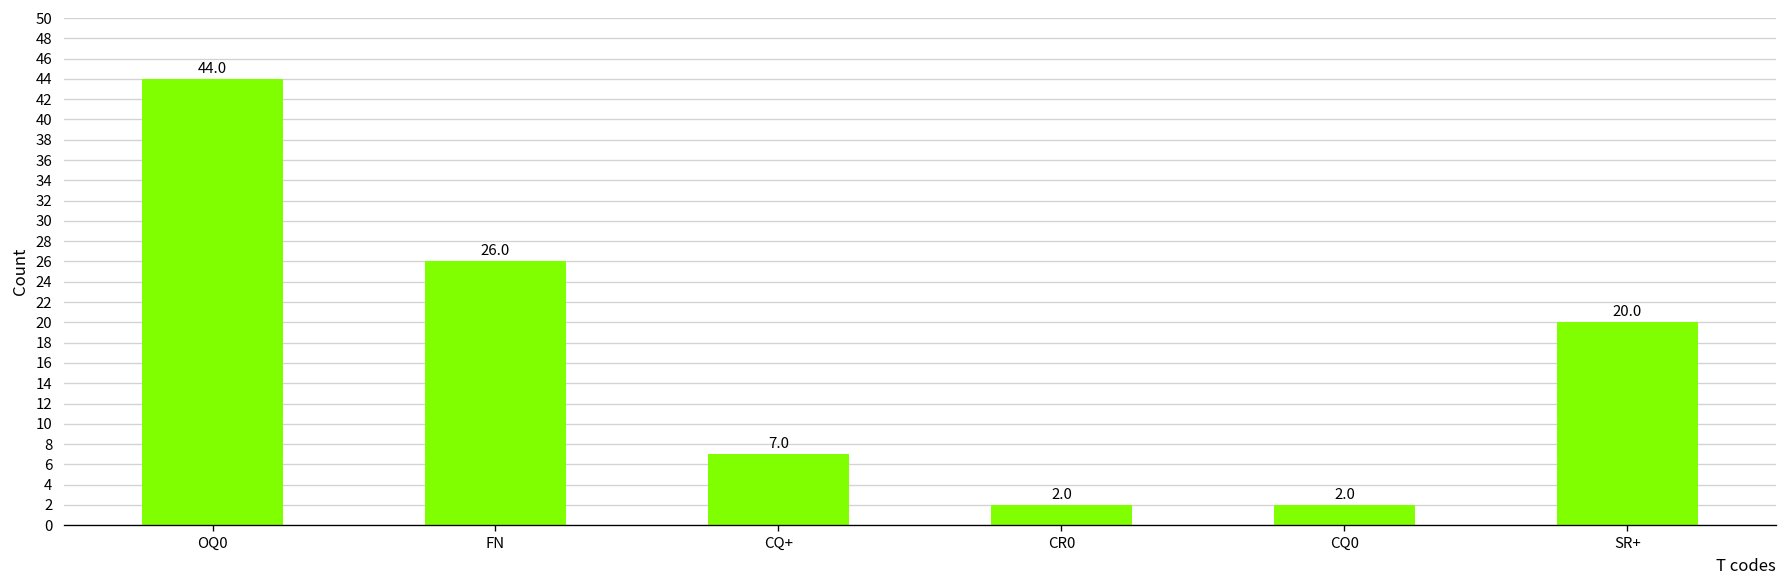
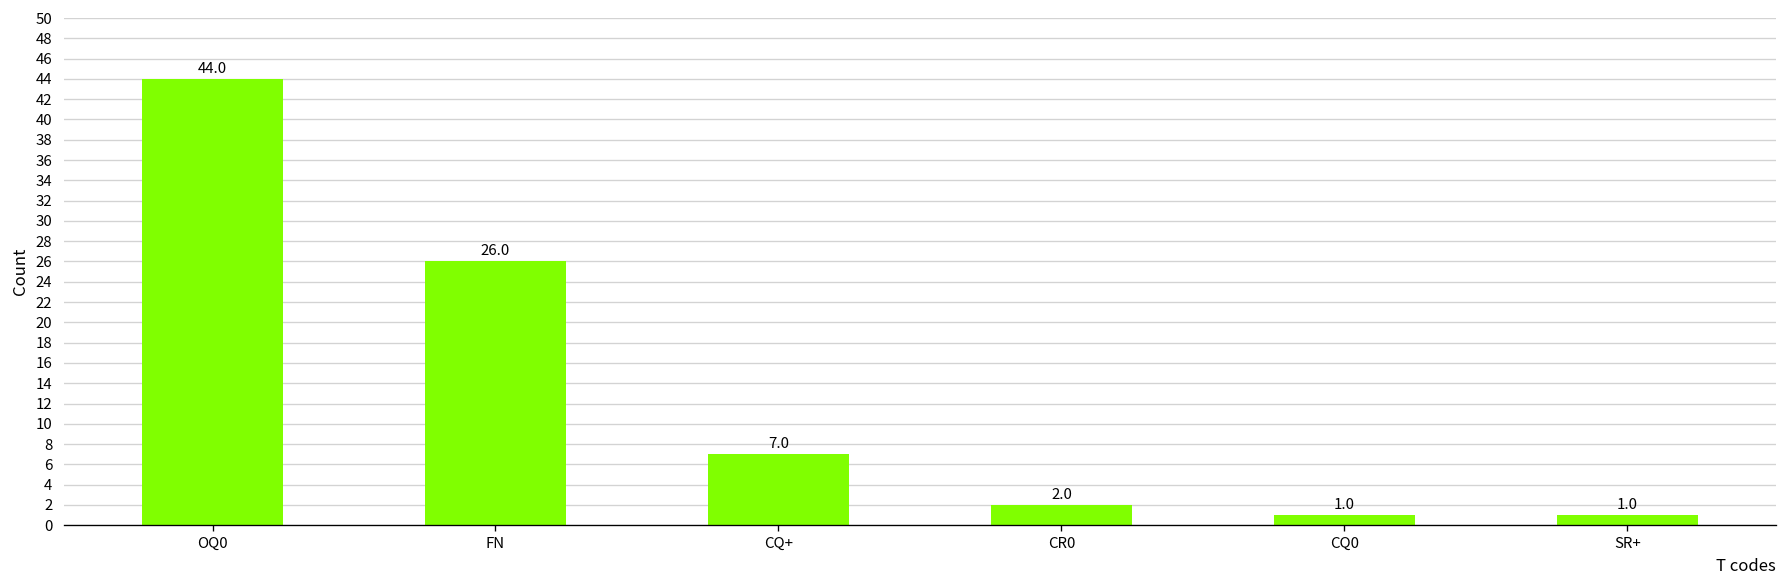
CQ0: 2.0 -> 1.0
SR+: 20.0 -> 1.0
